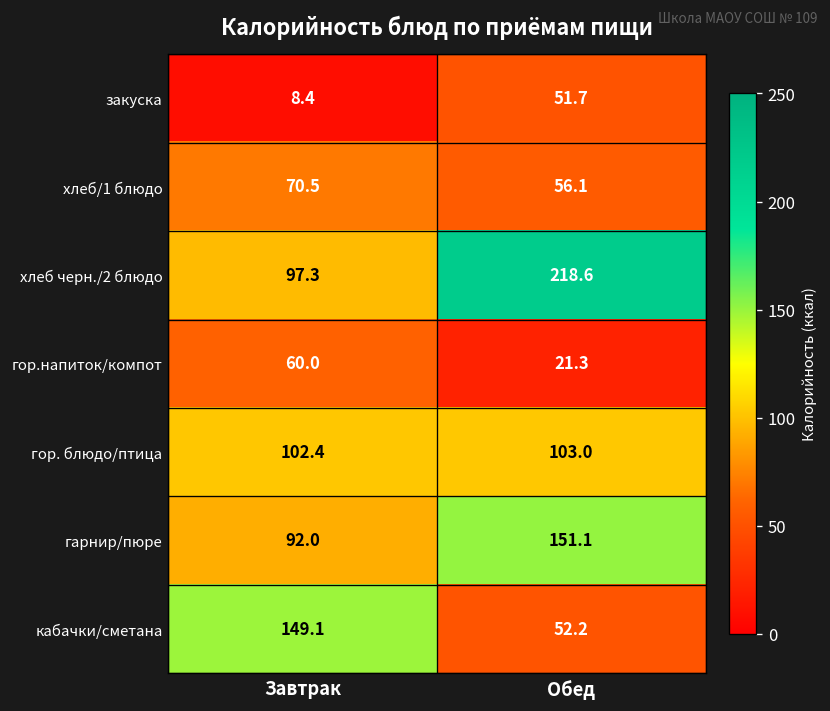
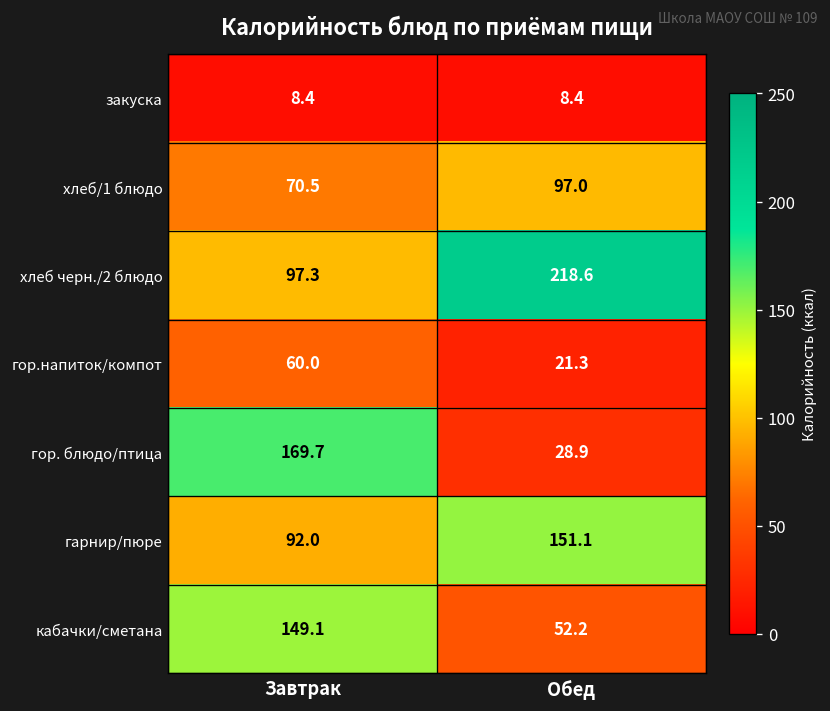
закуска, Обед: 51.7 -> 8.4
хлеб/1 блюдо, Обед: 56.1 -> 97.0
гор. блюдо/птица, Завтрак: 102.4 -> 169.7
гор. блюдо/птица, Обед: 103.0 -> 28.9
